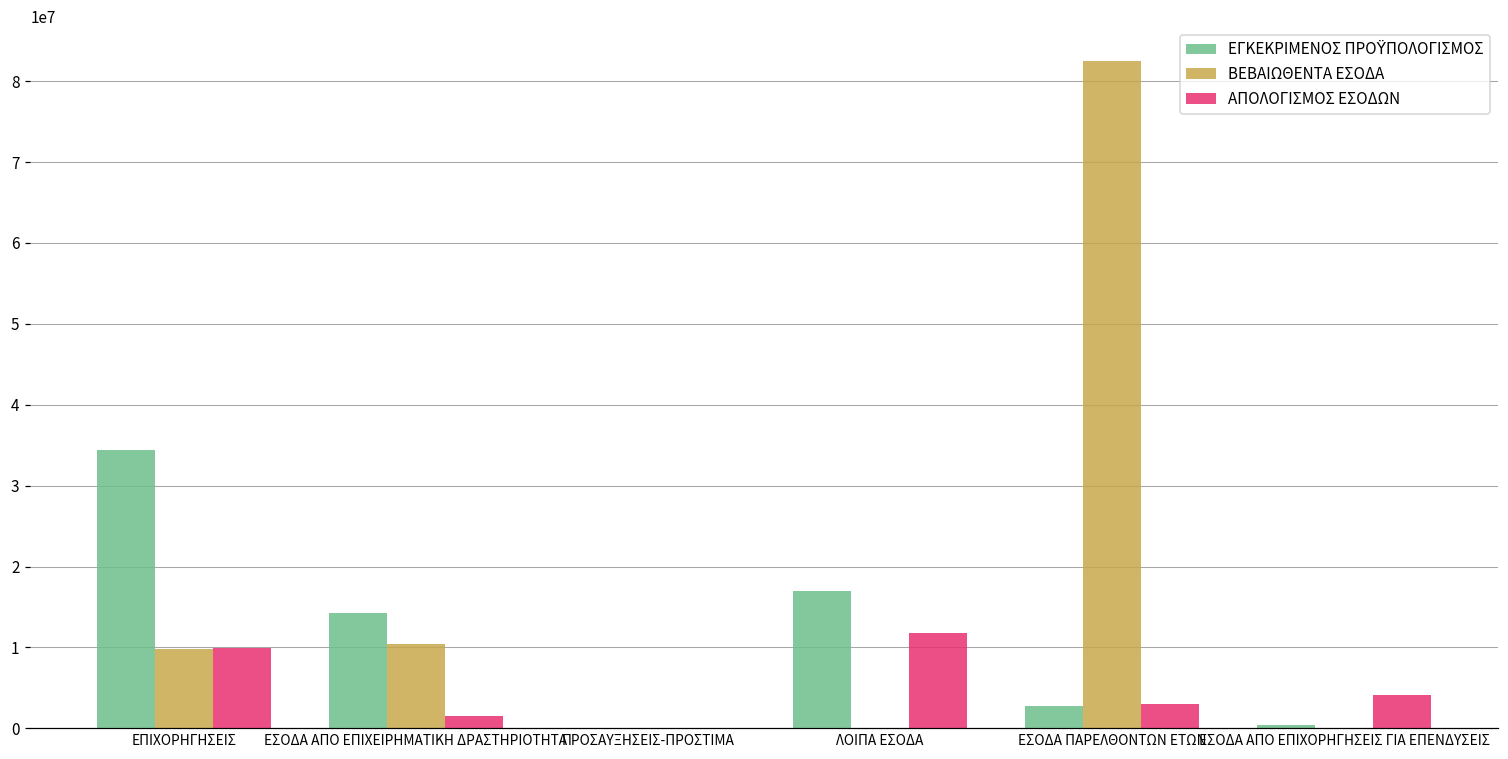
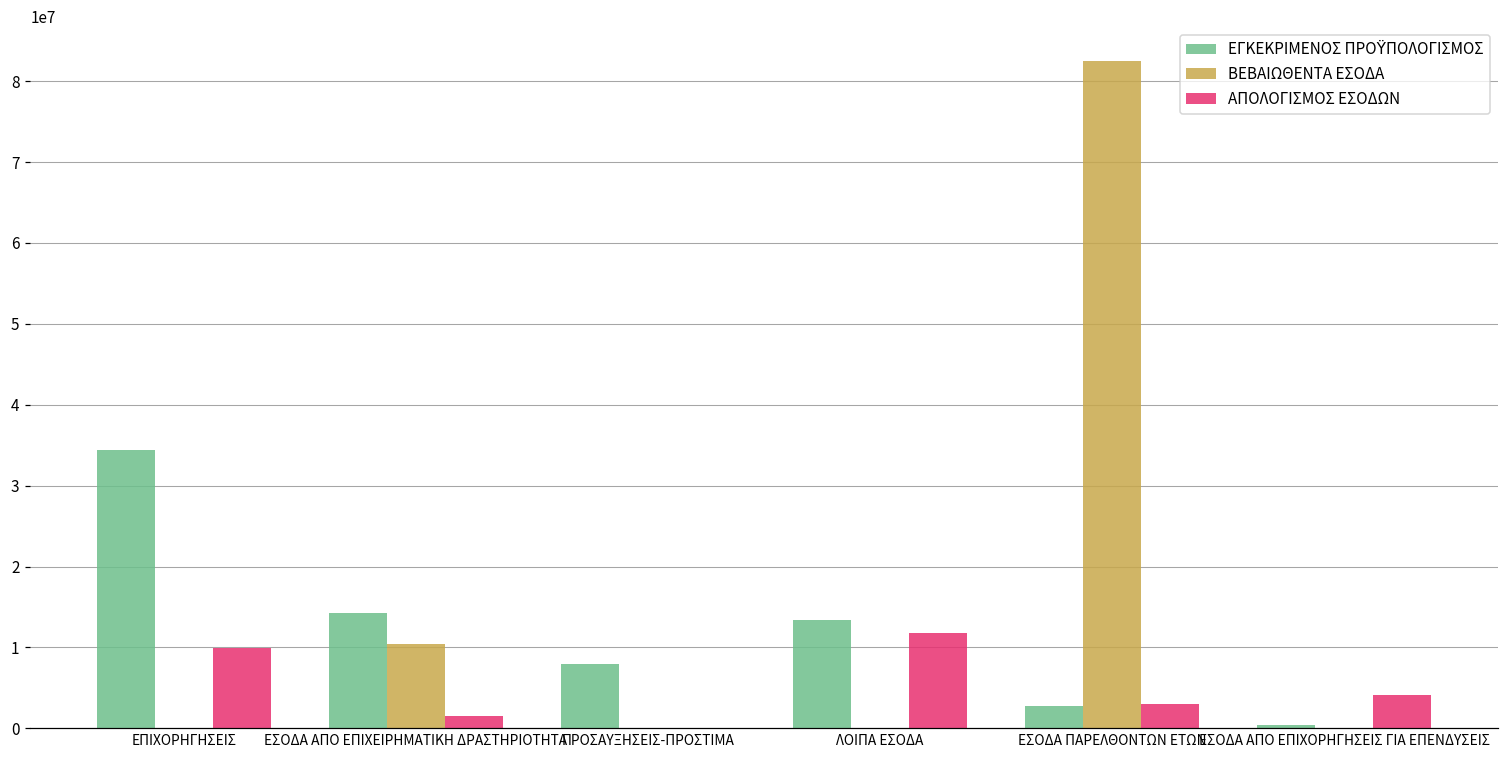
ΒΕΒΑΙΩΘΕΝΤΑ ΕΣΟΔΑ, ΕΠΙΧΟΡΗΓΗΣΕΙΣ: 10000000 -> 0
ΕΓΚΕΚΡΙΜΕΝΟΣ ΠΡΟΫΠΟΛΟΓΙΣΜΟΣ, ΠΡΟΣΑΥΞΗΣΕΙΣ-ΠΡΟΣΤΙΜΑ: 0 -> 8000000
ΕΓΚΕΚΡΙΜΕΝΟΣ ΠΡΟΫΠΟΛΟΓΙΣΜΟΣ, ΛΟΙΠΑ ΕΣΟΔΑ: 17000000 -> 13000000
